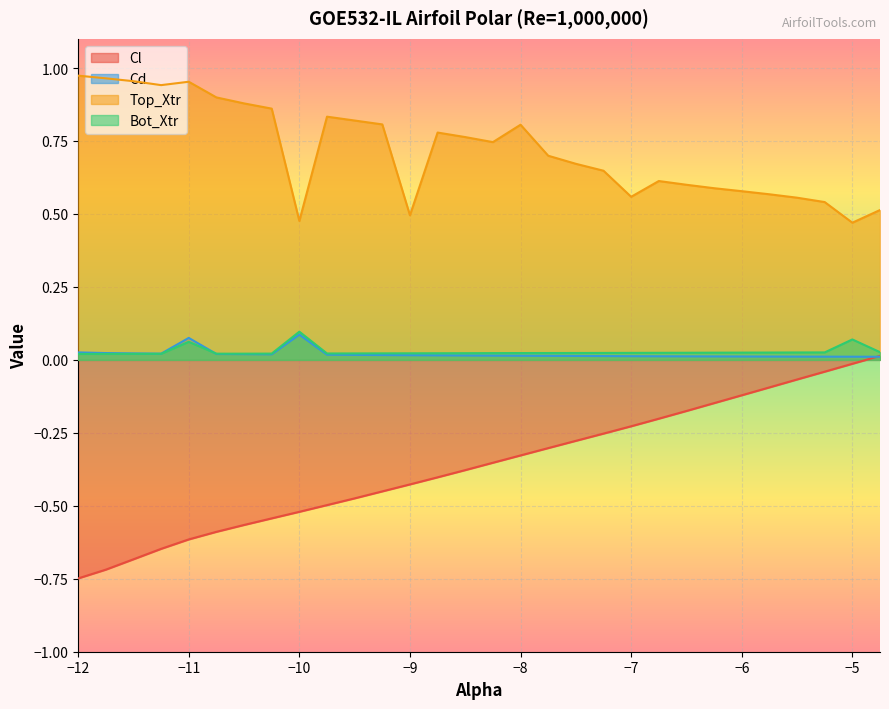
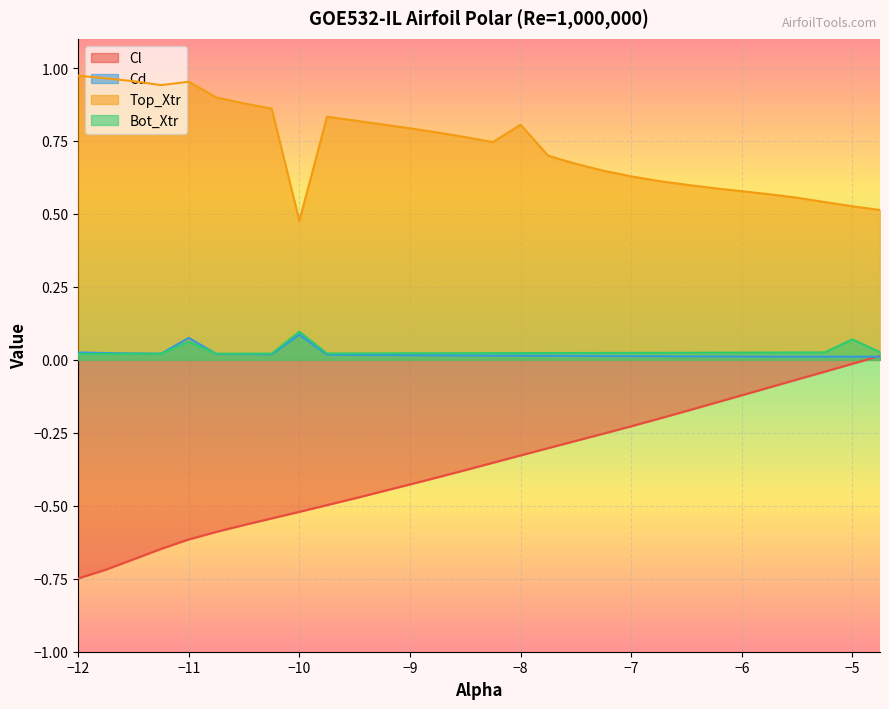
Top_Xtr, −9: 0.50 -> 0.79
Top_Xtr, −7: 0.56 -> 0.63
Top_Xtr, −5: 0.47 -> 0.53
